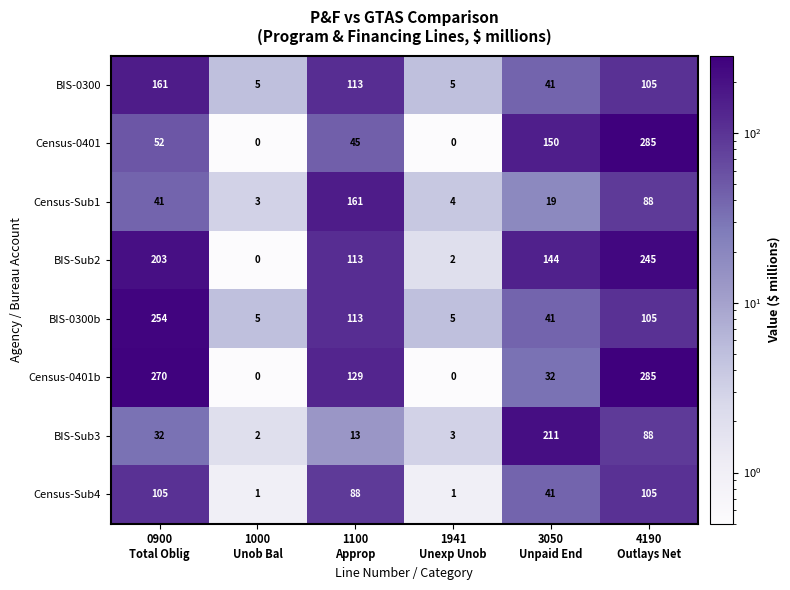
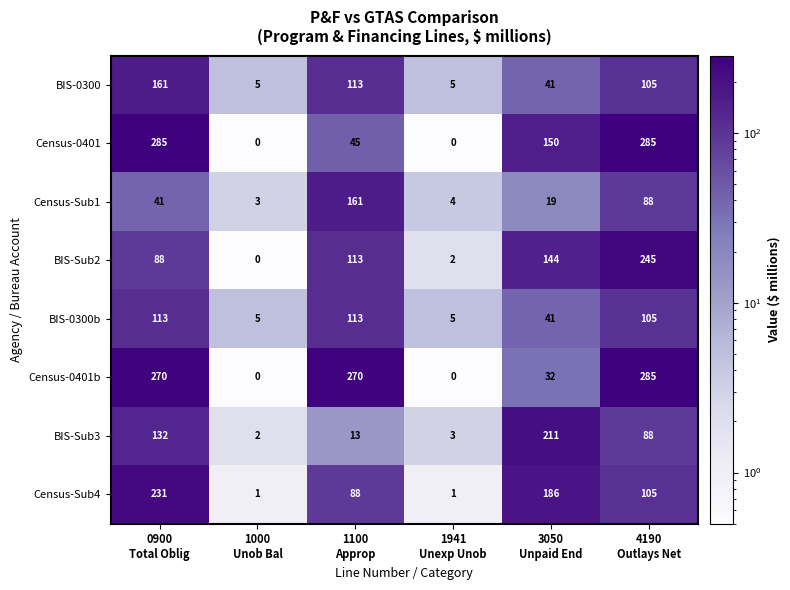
Census-0401, 0900 Total Oblig: 52 -> 285
BIS-Sub2, 0900 Total Oblig: 203 -> 88
BIS-0300b, 0900 Total Oblig: 254 -> 113
Census-0401b, 1100 Approp: 129 -> 270
BIS-Sub3, 0900 Total Oblig: 32 -> 132
Census-Sub4, 0900 Total Oblig: 105 -> 231
Census-Sub4, 3050 Unpaid End: 41 -> 186
